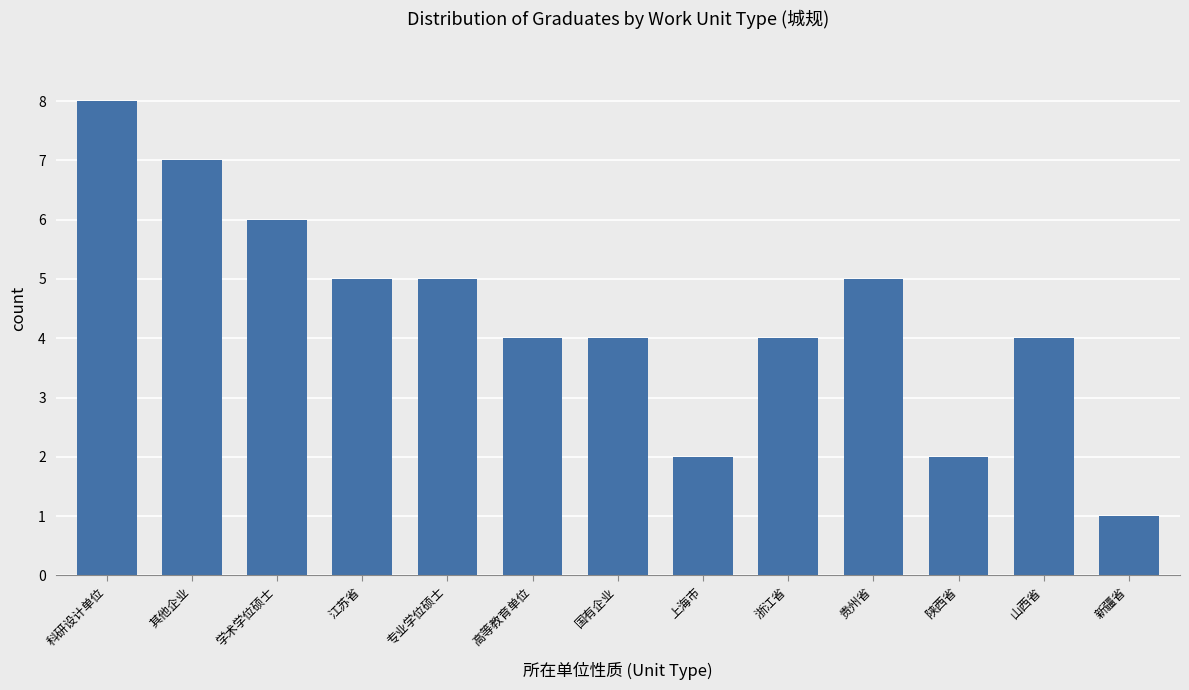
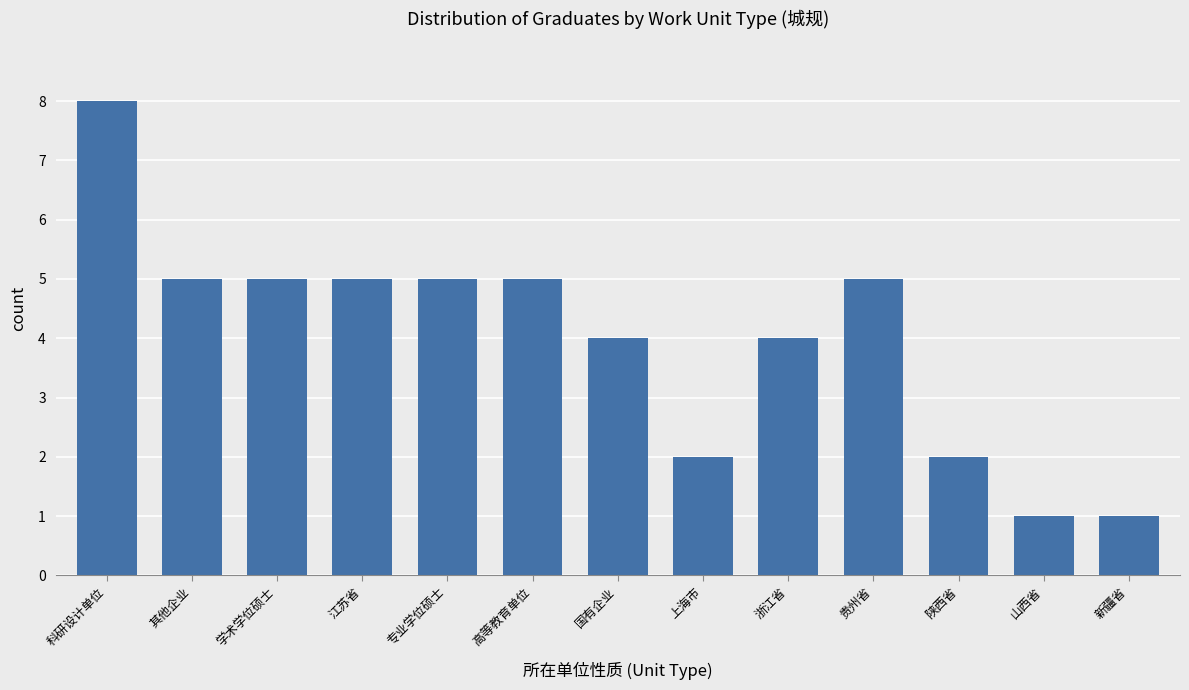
其他企业: 7 -> 5
学术学位硕士: 6 -> 5
高等教育单位: 4 -> 5
山西省: 4 -> 1
